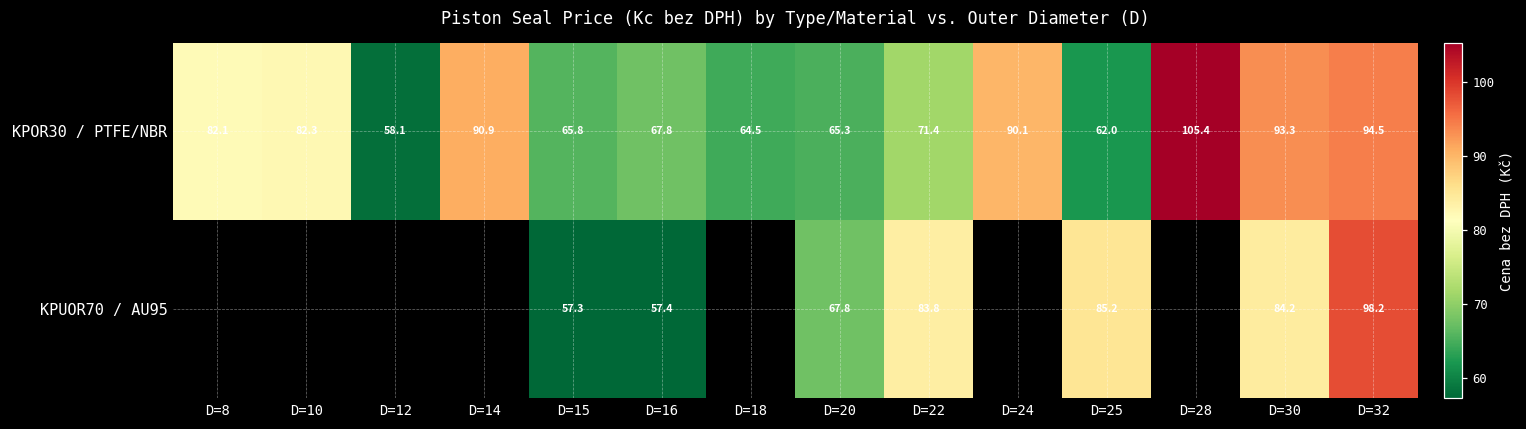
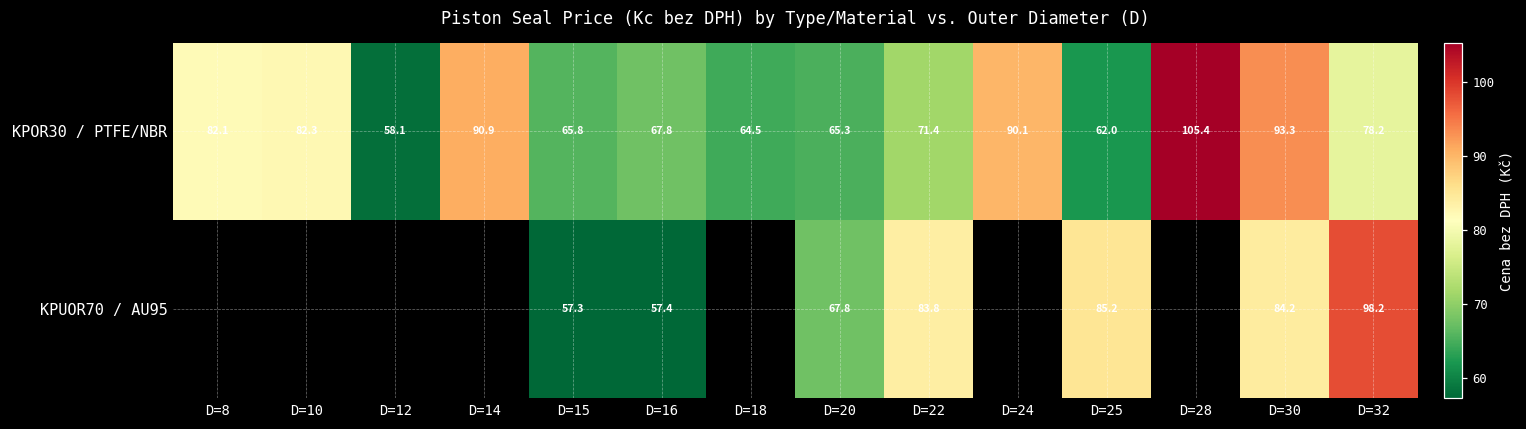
KPOR30 / PTFE/NBR, D=32: 94.5 -> 78.2
